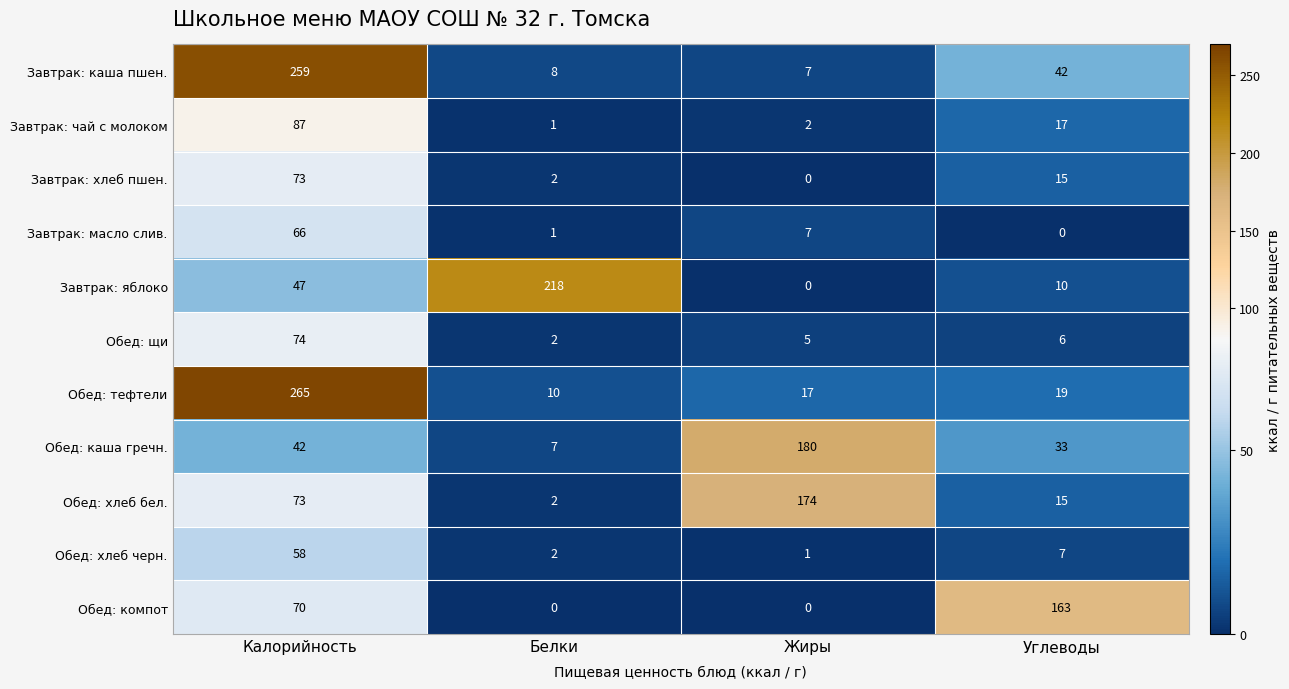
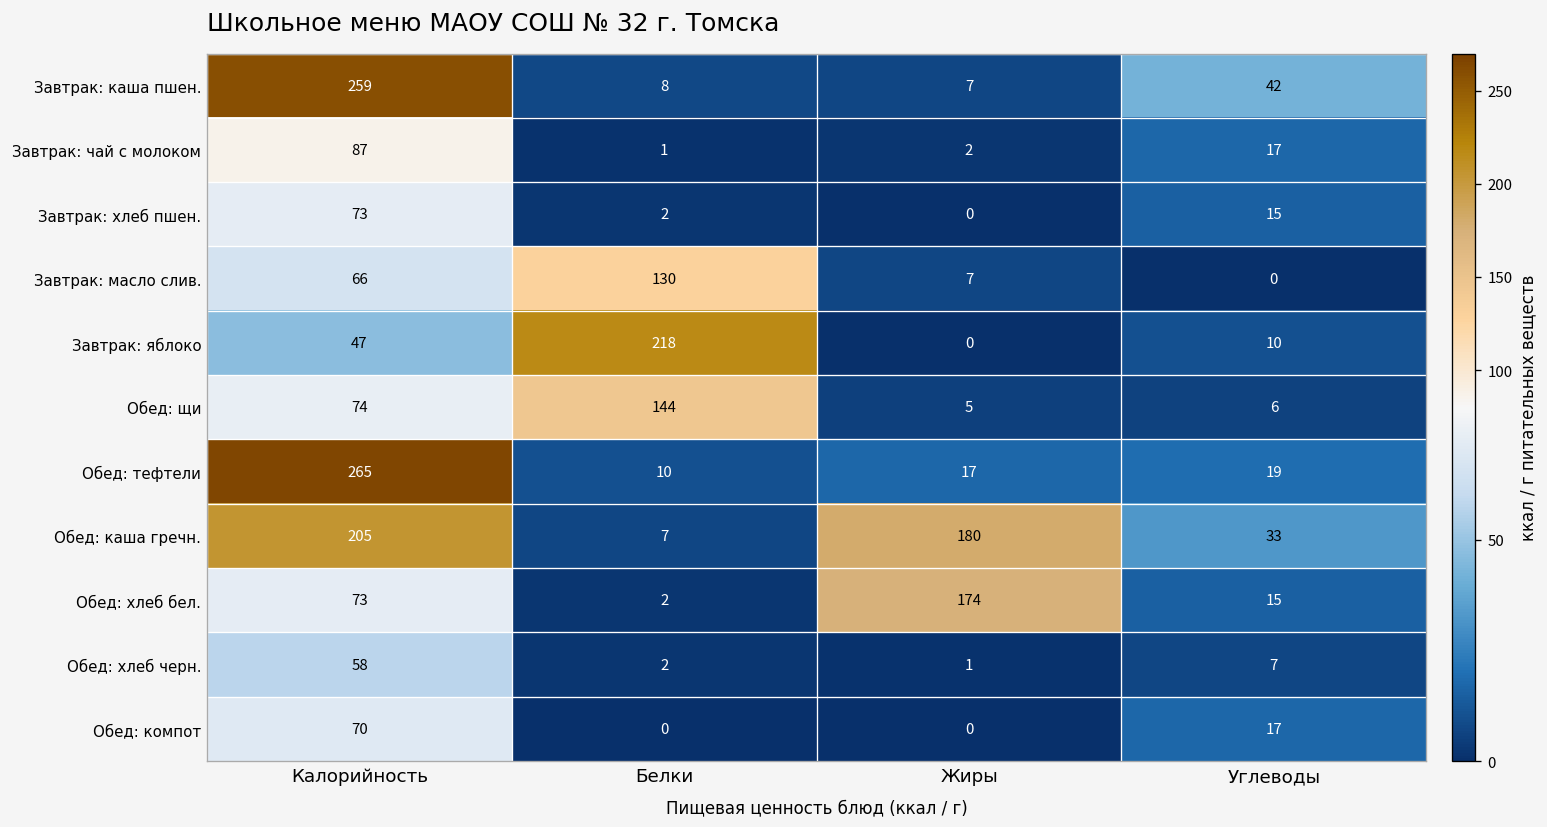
Завтрак: масло слив., Белки: 1 -> 130
Обед: щи, Белки: 2 -> 144
Обед: каша гречн., Калорийность: 42 -> 205
Обед: компот, Углеводы: 163 -> 17
